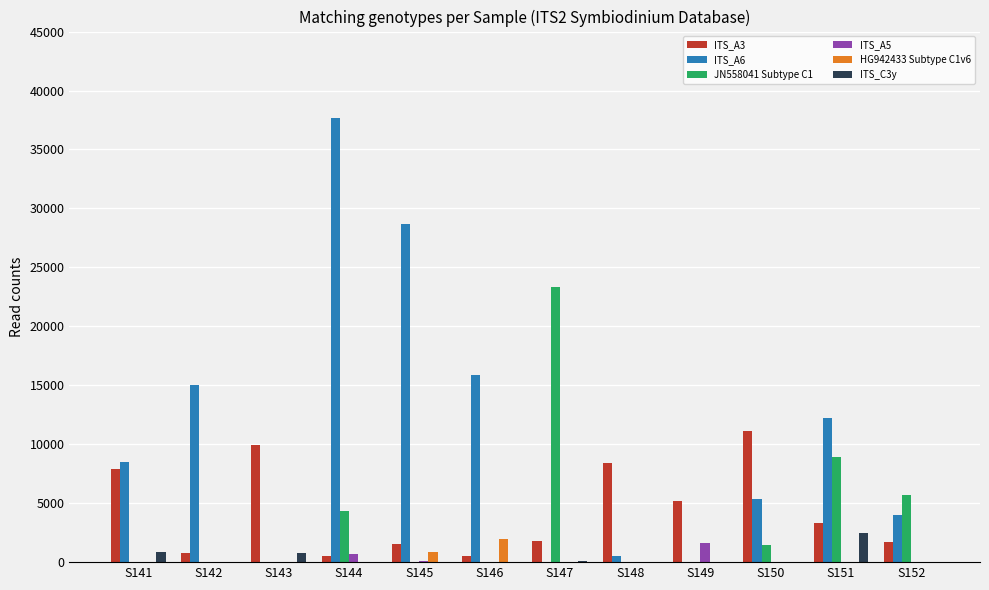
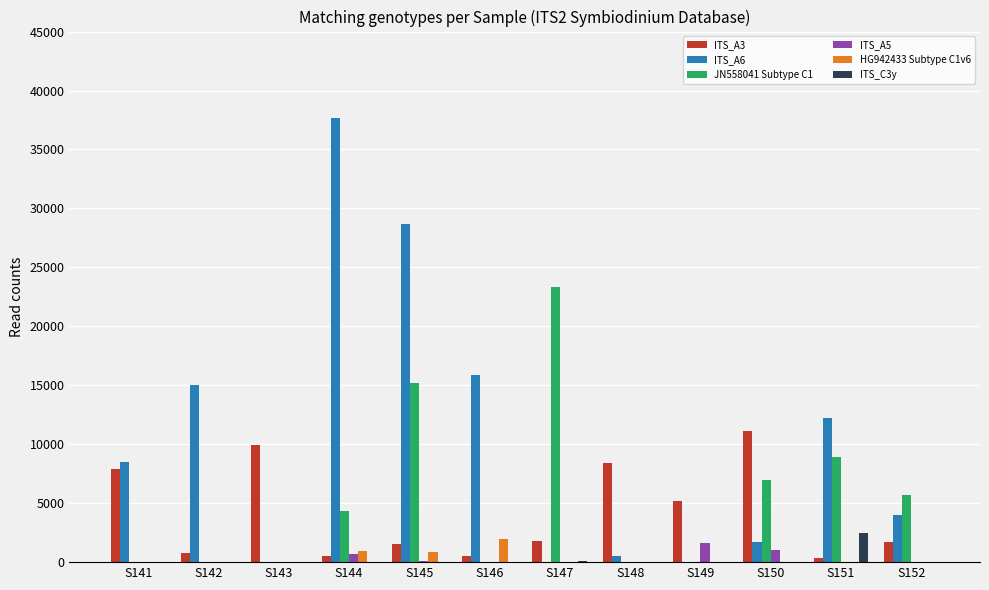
ITS_C3y, S141: 900 -> 0
ITS_C3y, S143: 800 -> 0
HG942433 Subtype C1v6, S144: 0 -> 900
JN558041 Subtype C1, S145: 0 -> 15200
ITS_A6, S150: 5400 -> 1700
JN558041 Subtype C1, S150: 1400 -> 7000
ITS_A5, S150: 0 -> 1000
ITS_A3, S151: 3300 -> 300
